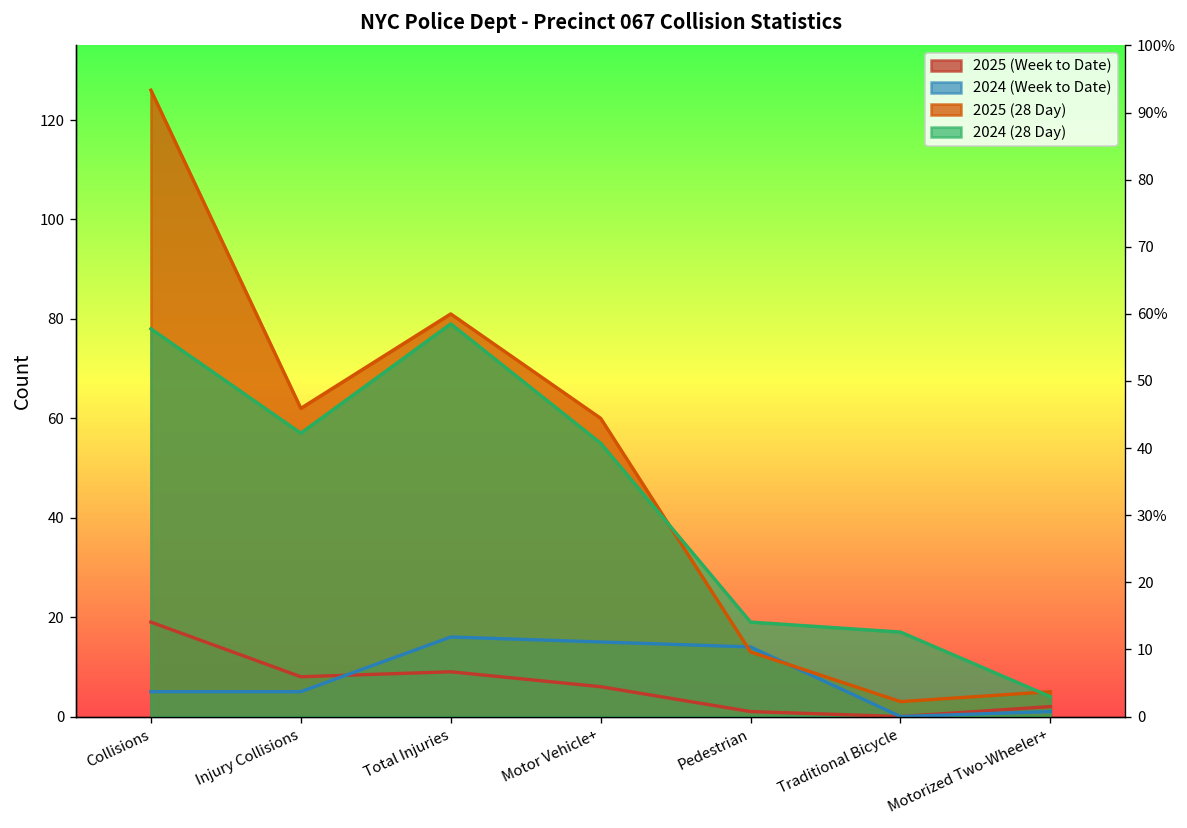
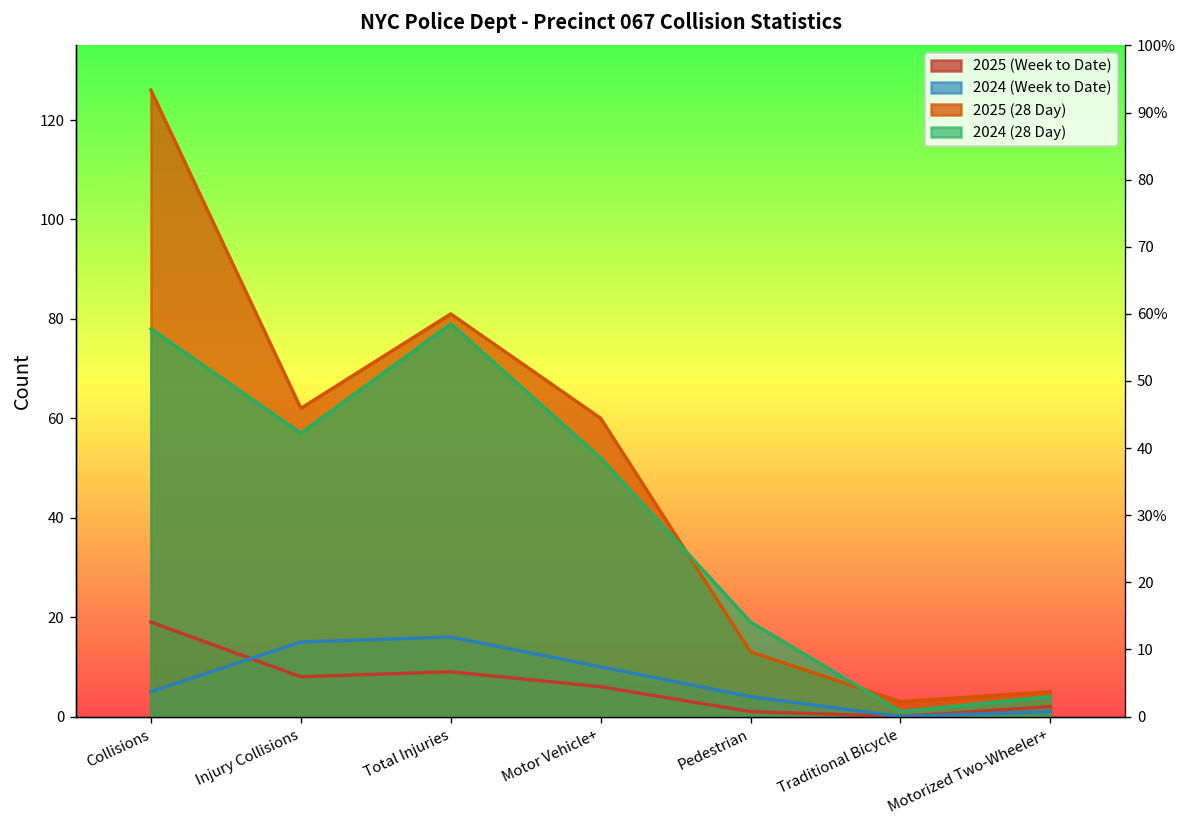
2024 (Week to Date), Injury Collisions: 5 -> 15
2024 (Week to Date), Motor Vehicle+: 15 -> 10
2024 (28 Day), Motor Vehicle+: 55 -> 52
2024 (Week to Date), Pedestrian: 14 -> 4
2024 (28 Day), Traditional Bicycle: 17 -> 1
